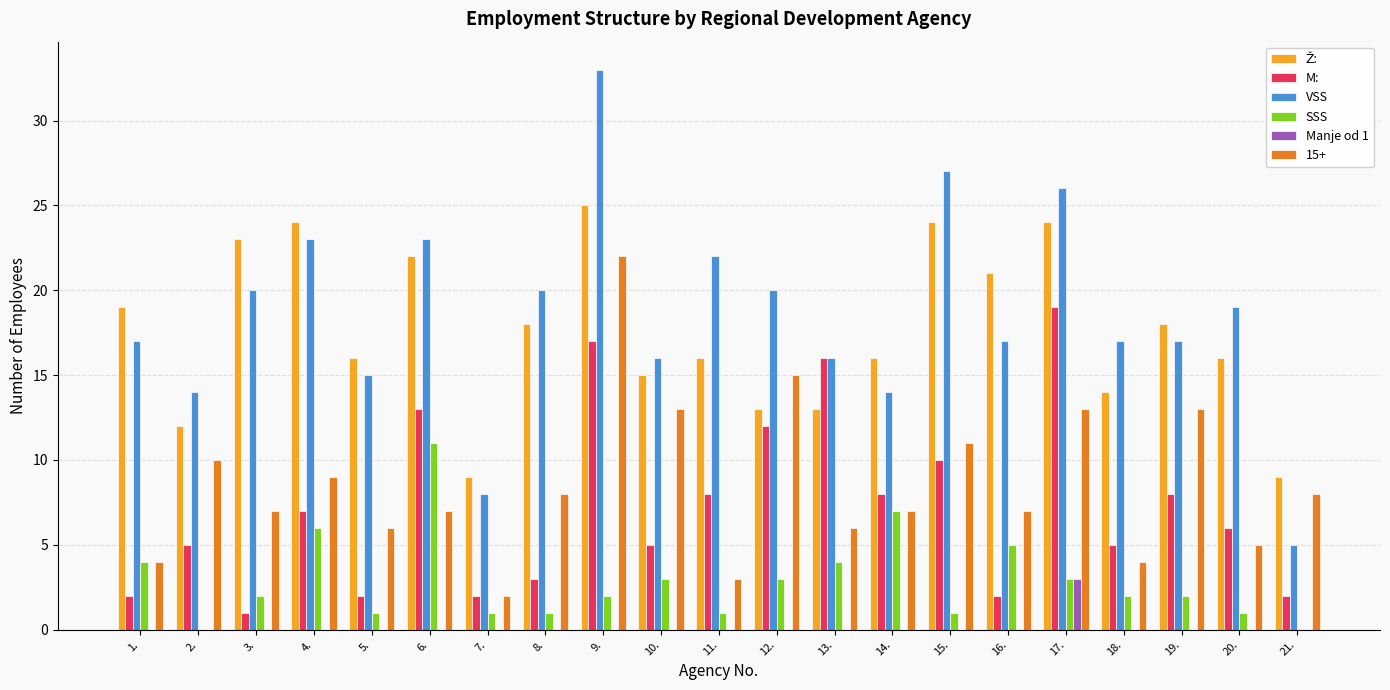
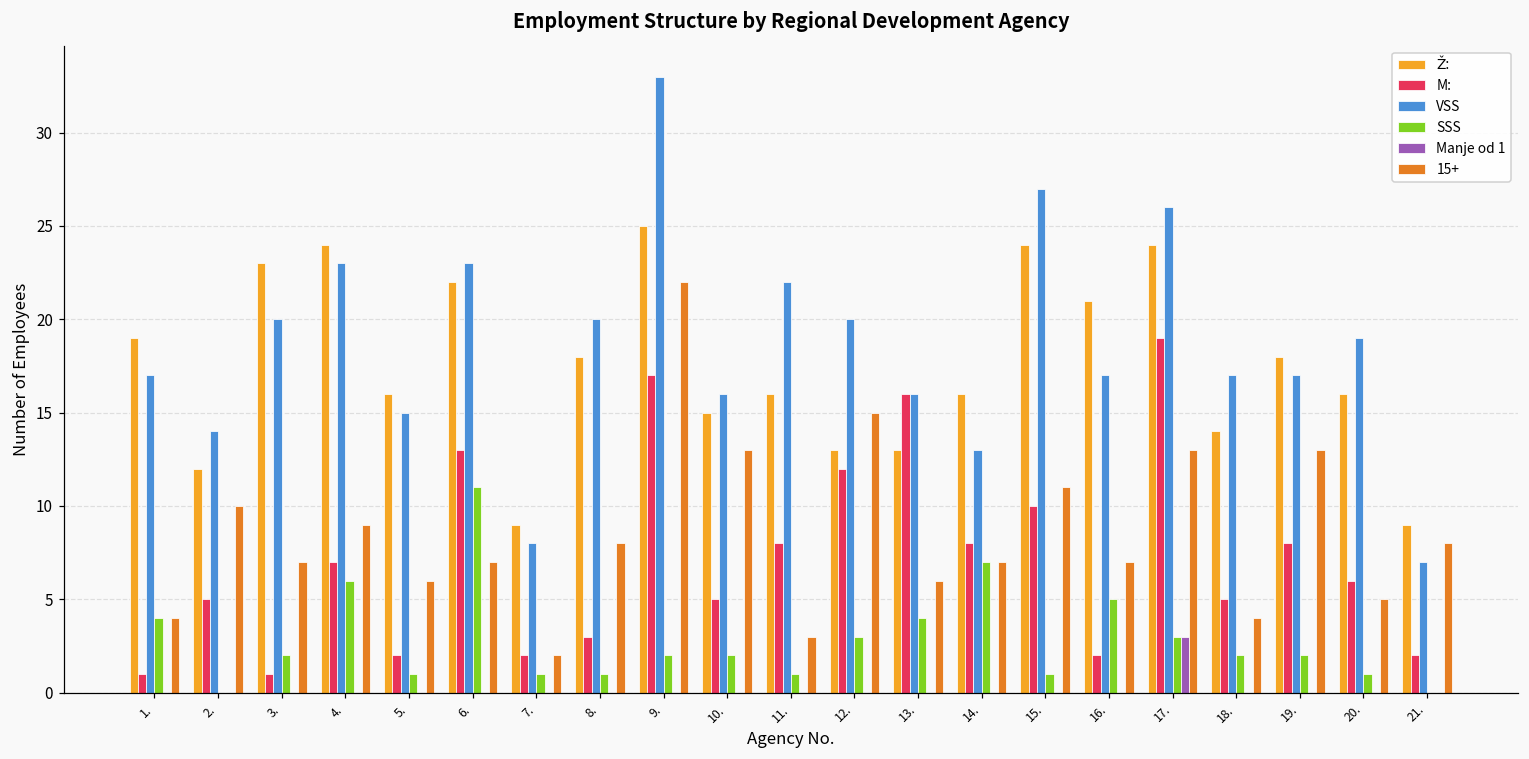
M:, 1.: 2 -> 1
SSS, 10.: 3 -> 2
VSS, 14.: 14 -> 13
VSS, 21.: 5 -> 7
